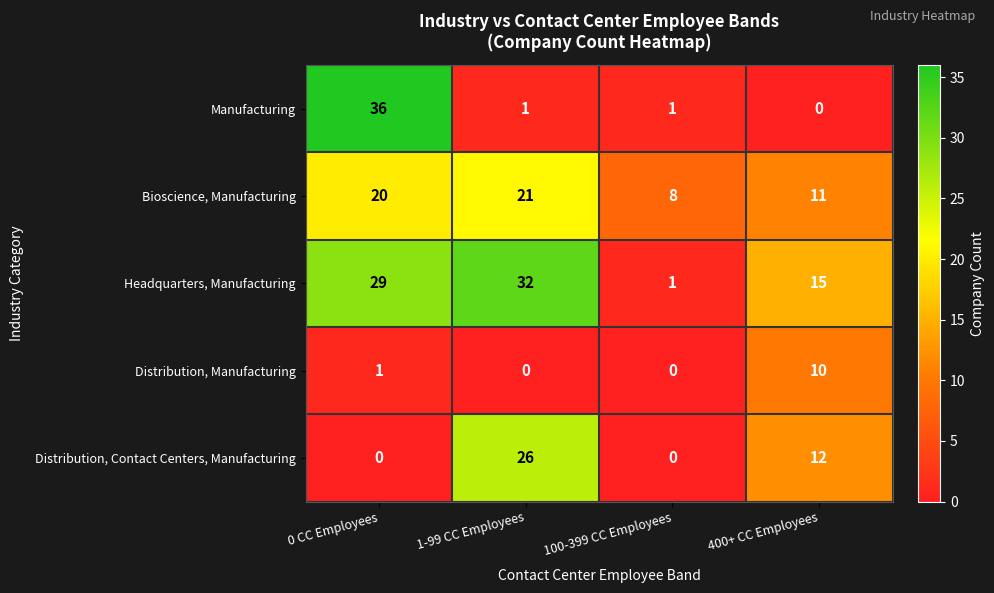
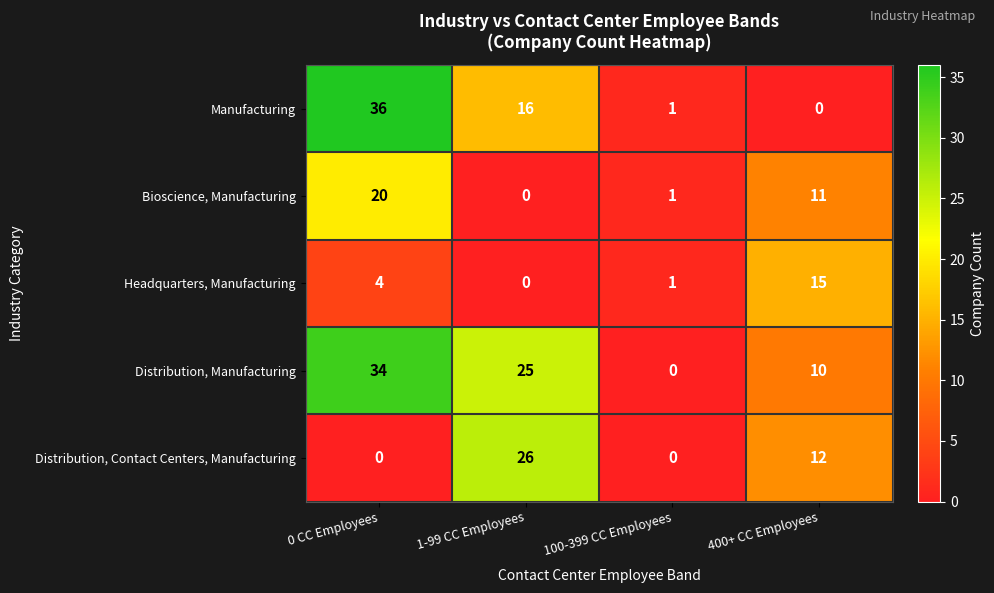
Manufacturing, 1-99 CC Employees: 1 -> 16
Bioscience, Manufacturing, 1-99 CC Employees: 21 -> 0
Bioscience, Manufacturing, 100-399 CC Employees: 8 -> 1
Headquarters, Manufacturing, 0 CC Employees: 29 -> 4
Headquarters, Manufacturing, 1-99 CC Employees: 32 -> 0
Distribution, Manufacturing, 0 CC Employees: 1 -> 34
Distribution, Manufacturing, 1-99 CC Employees: 0 -> 25
